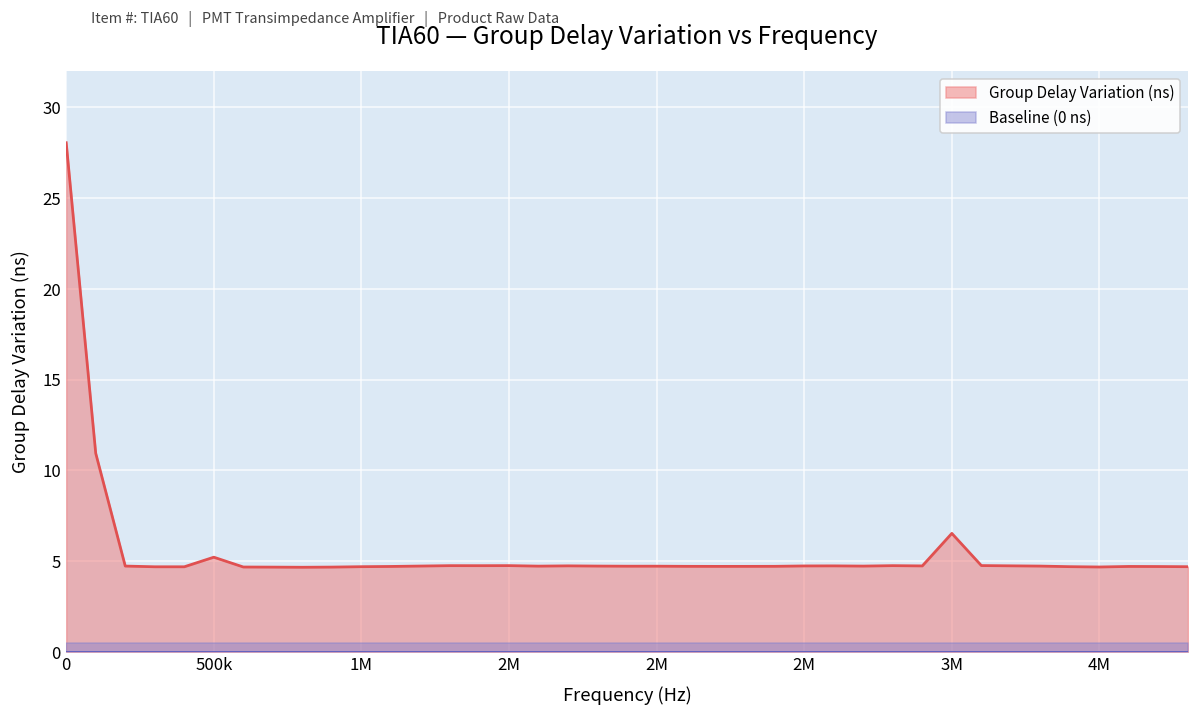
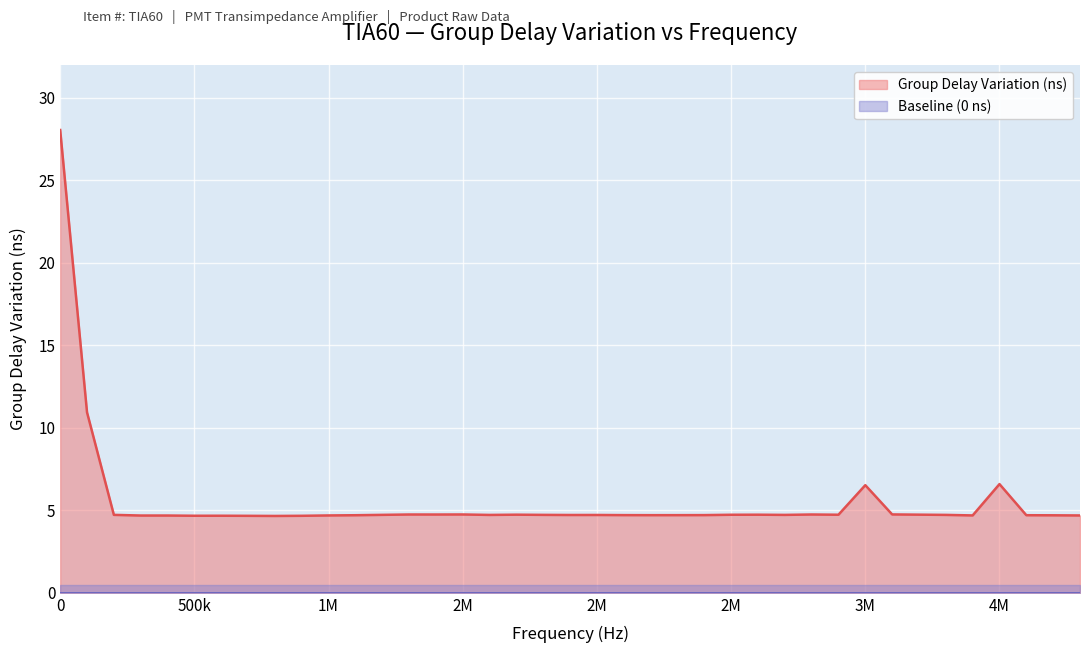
Group Delay Variation (ns), 500k: 5.2 -> 4.7
Group Delay Variation (ns), 4M: 4.7 -> 6.6
